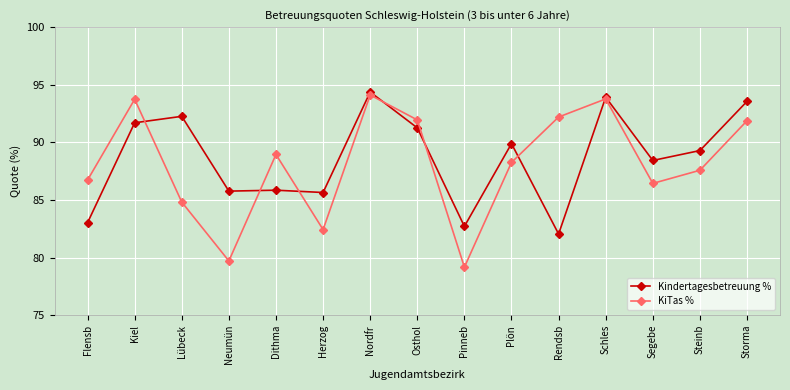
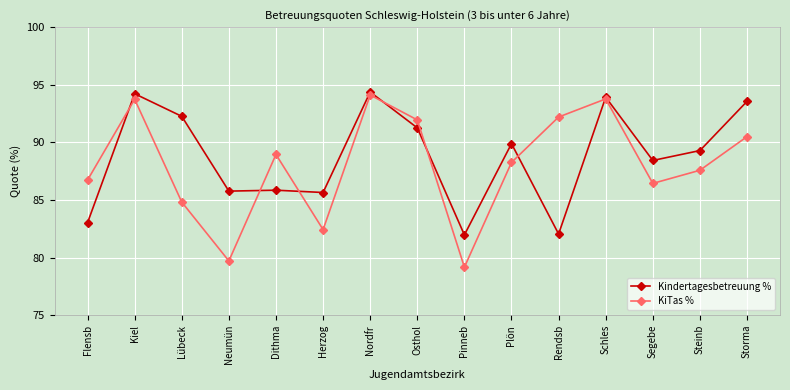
Kindertagesbetreuung %, Kiel: 91.7 -> 94.2
Kindertagesbetreuung %, Pinneb: 82.7 -> 82.0
KiTas %, Storma: 91.9 -> 90.5
